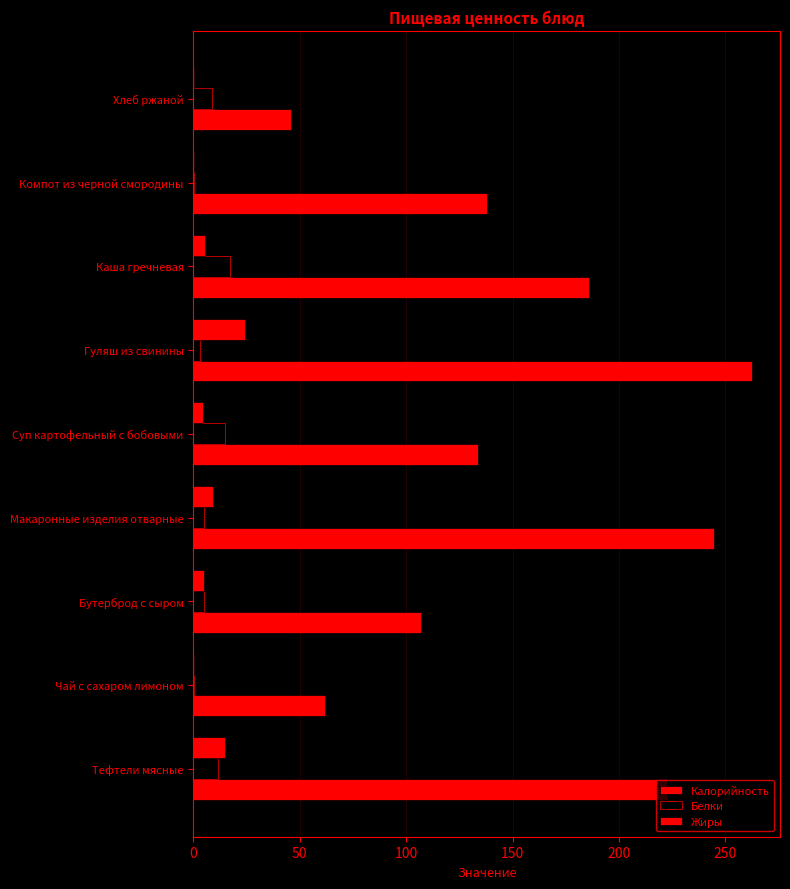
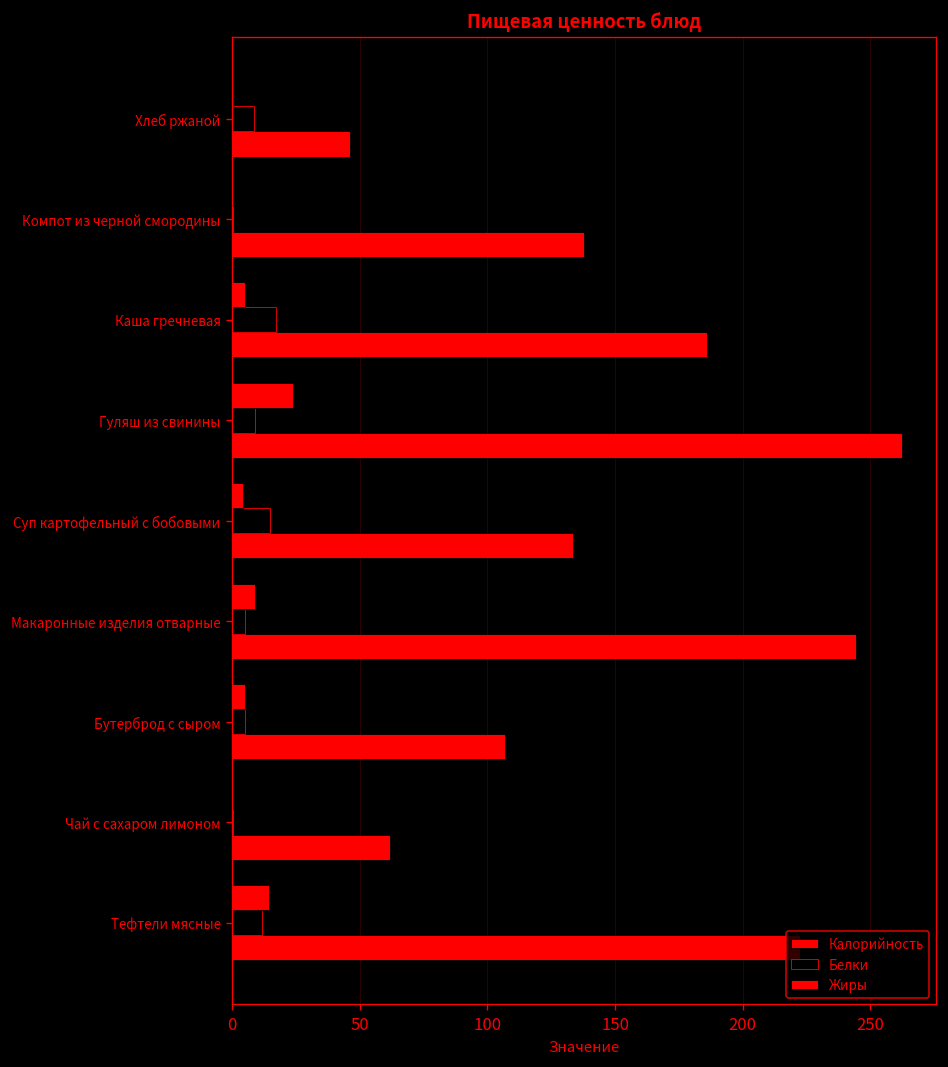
Белки, Гуляш из свинины: 3 -> 9
